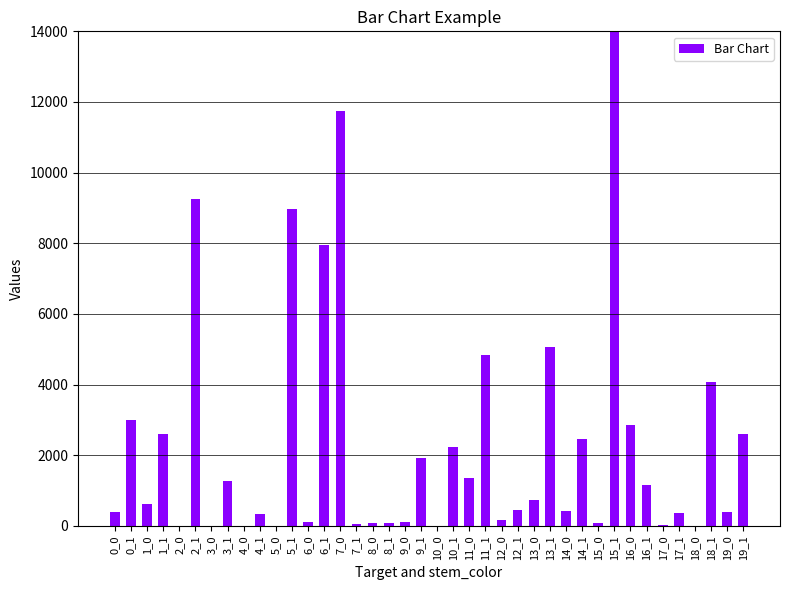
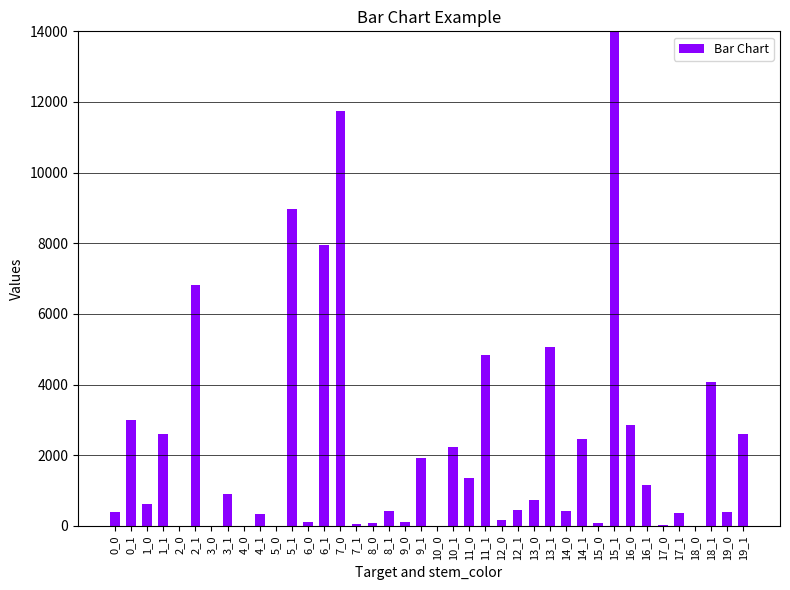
2_1: 9200 -> 6800
3_1: 1300 -> 900
8_1: 100 -> 400
